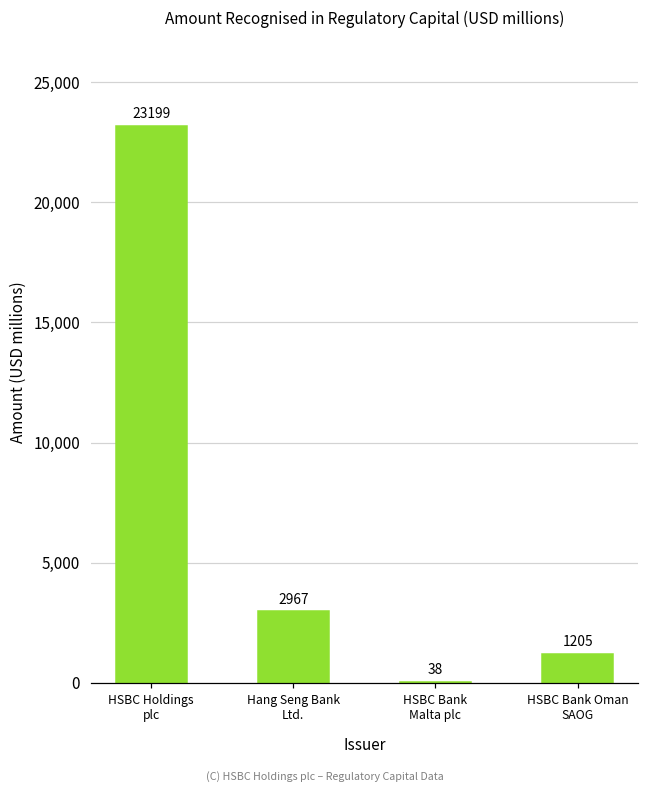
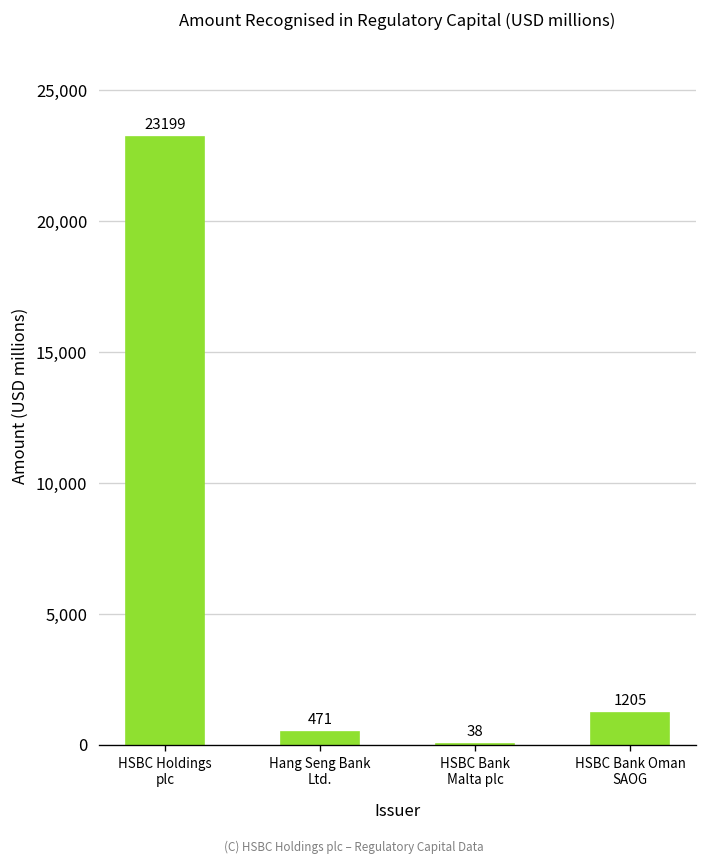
Hang Seng Bank Ltd.: 2967 -> 471
